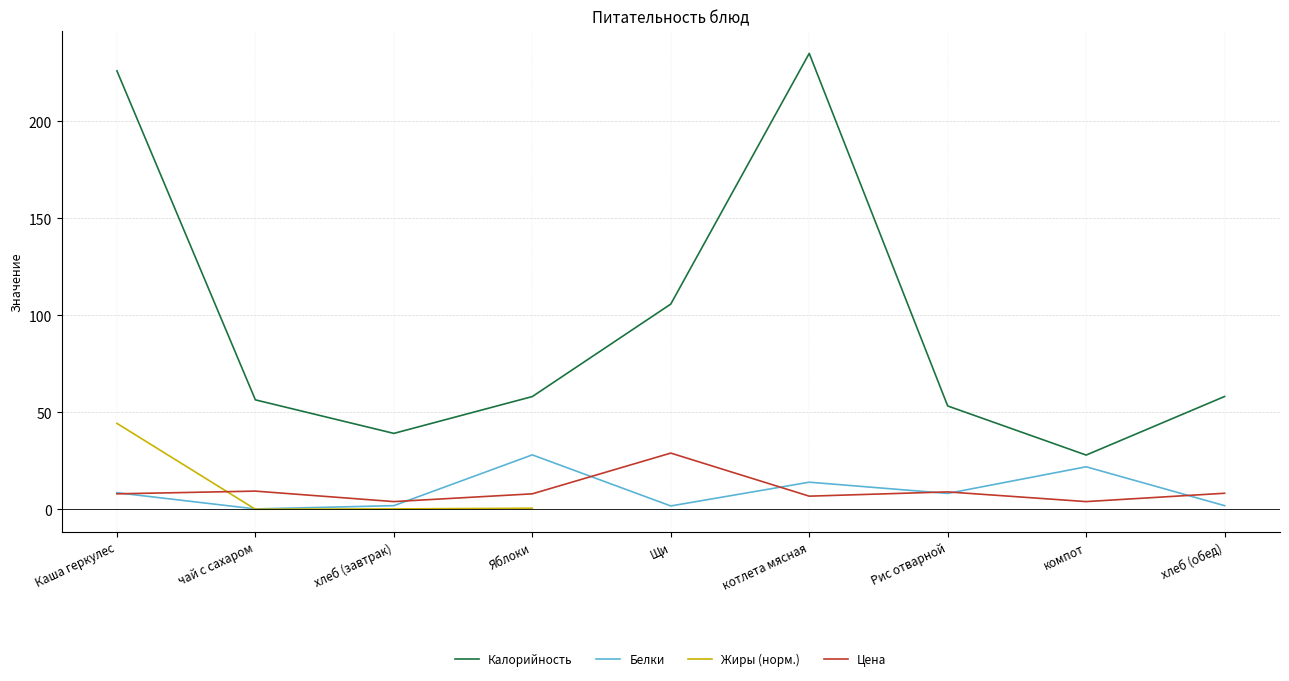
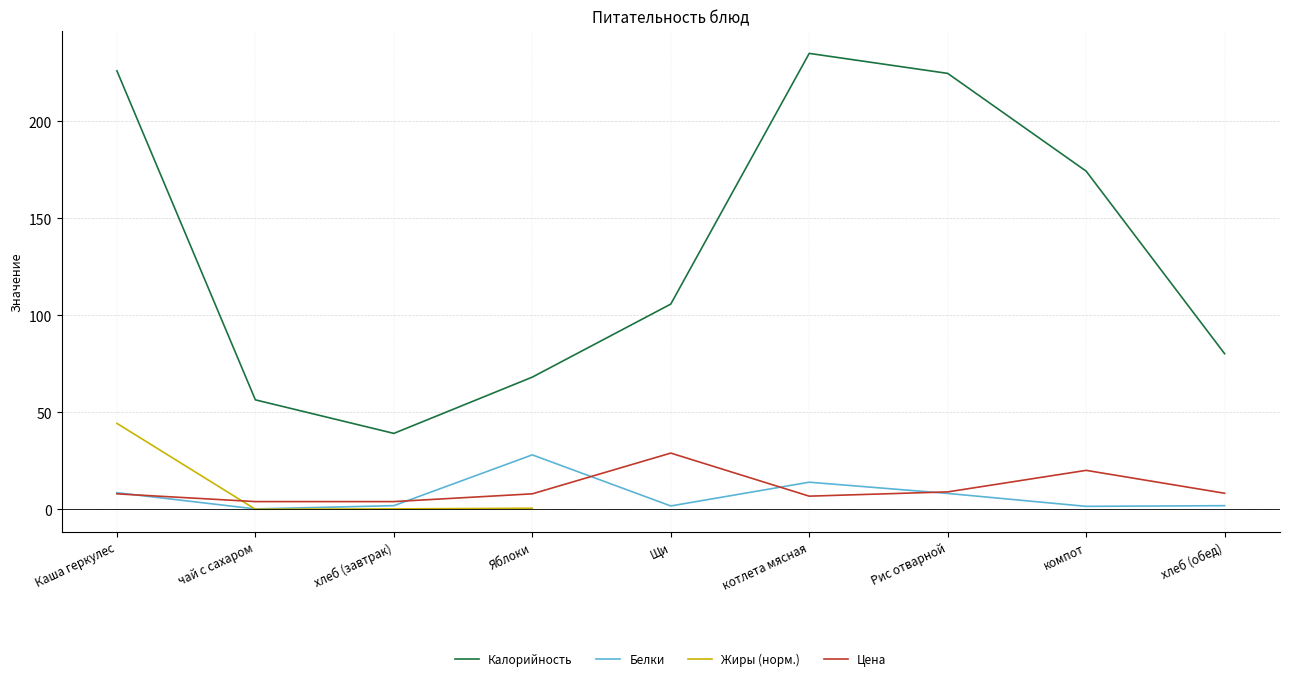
Цена, чай с сахаром: 9 -> 4
Калорийность, Яблоки: 58 -> 68
Калорийность, Рис отварной: 53 -> 225
Калорийность, компот: 28 -> 174
Белки, компот: 22 -> 2
Цена, компот: 4 -> 20
Калорийность, хлеб (обед): 58 -> 80
